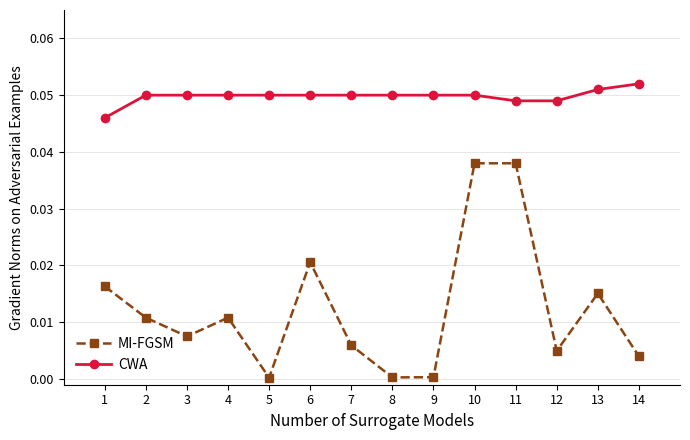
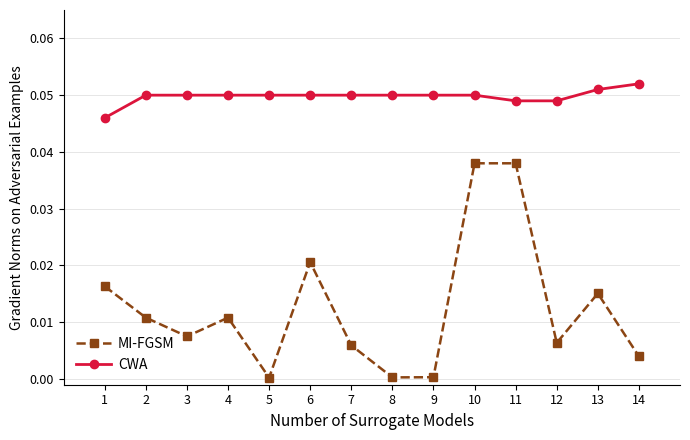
MI-FGSM, 12: 0.005 -> 0.006
